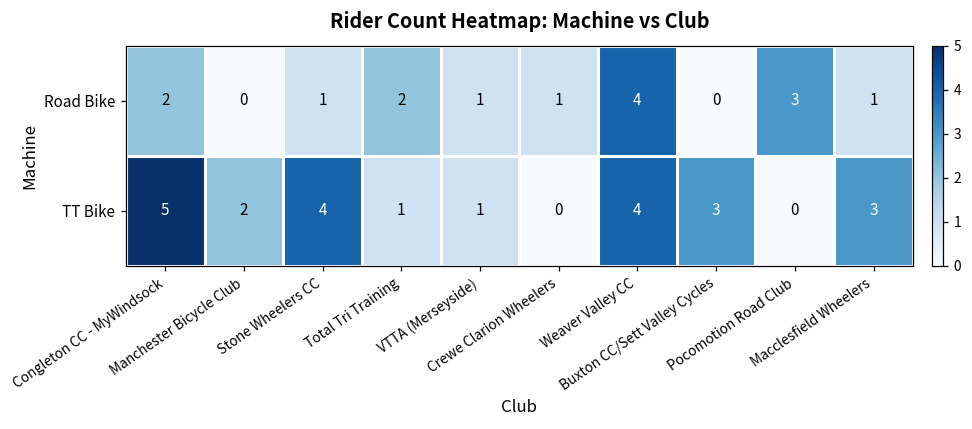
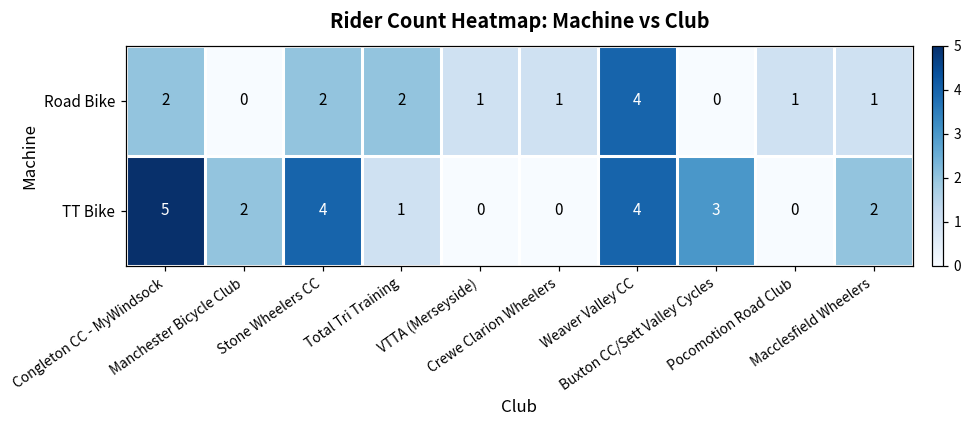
Road Bike, Stone Wheelers CC: 1 -> 2
Road Bike, Pocomotion Road Club: 3 -> 1
TT Bike, VTTA (Merseyside): 1 -> 0
TT Bike, Macclesfield Wheelers: 3 -> 2
